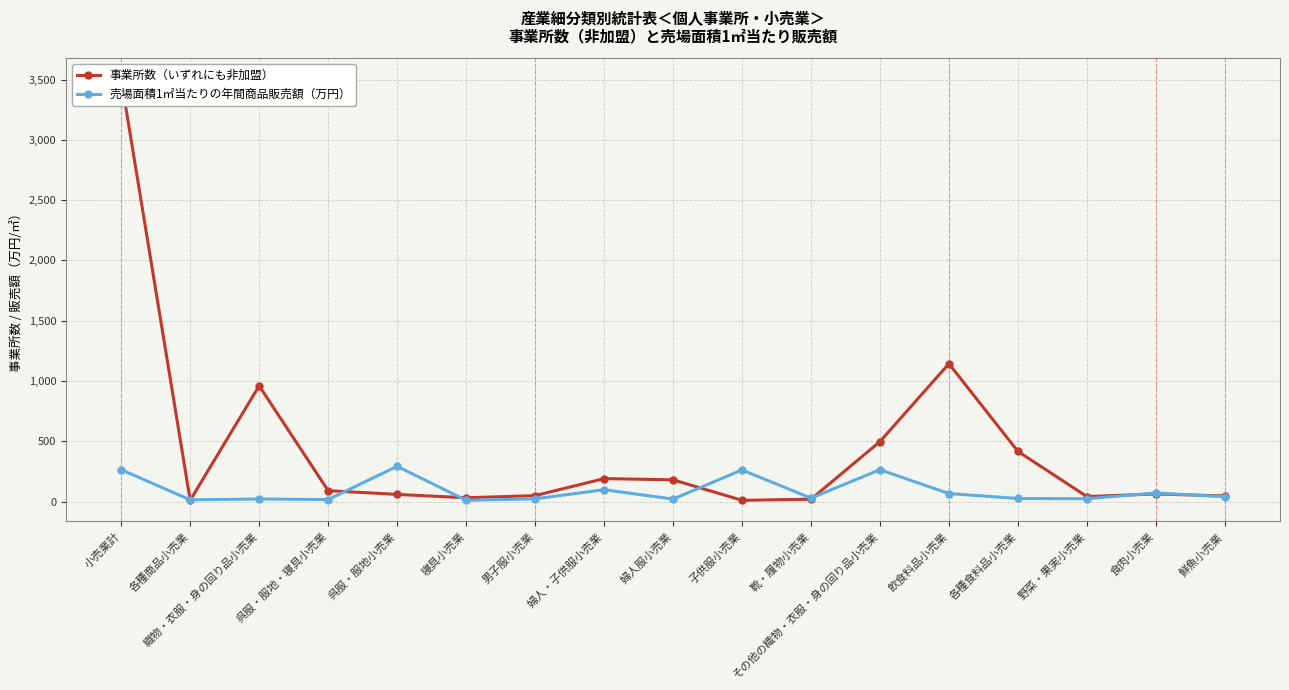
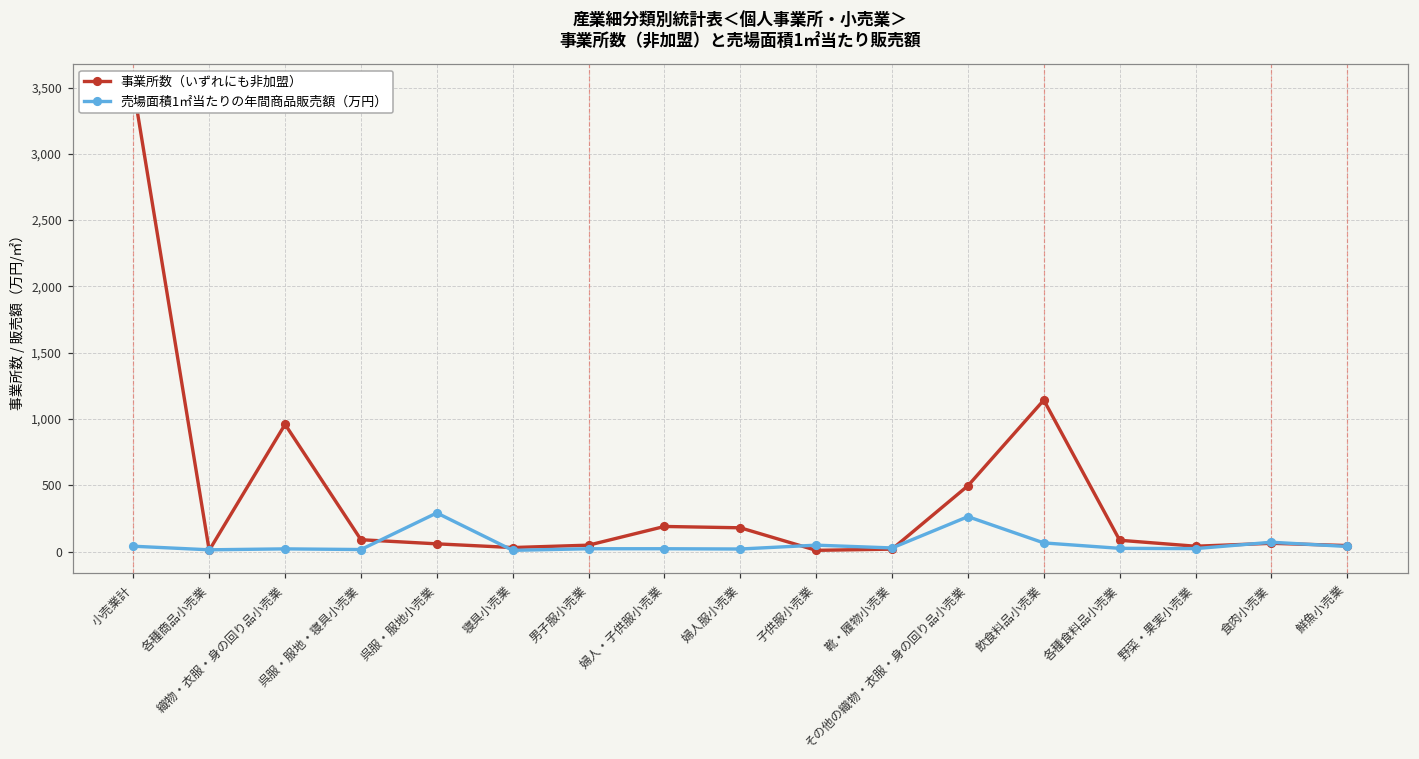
売場面積1㎡当たりの年間商品販売額（万円）, 小売業計: 260 -> 40
売場面積1㎡当たりの年間商品販売額（万円）, 婦人・子供服小売業: 100 -> 20
売場面積1㎡当たりの年間商品販売額（万円）, 子供服小売業: 260 -> 50
事業所数（いずれにも非加盟）, 各種食料品小売業: 420 -> 90
